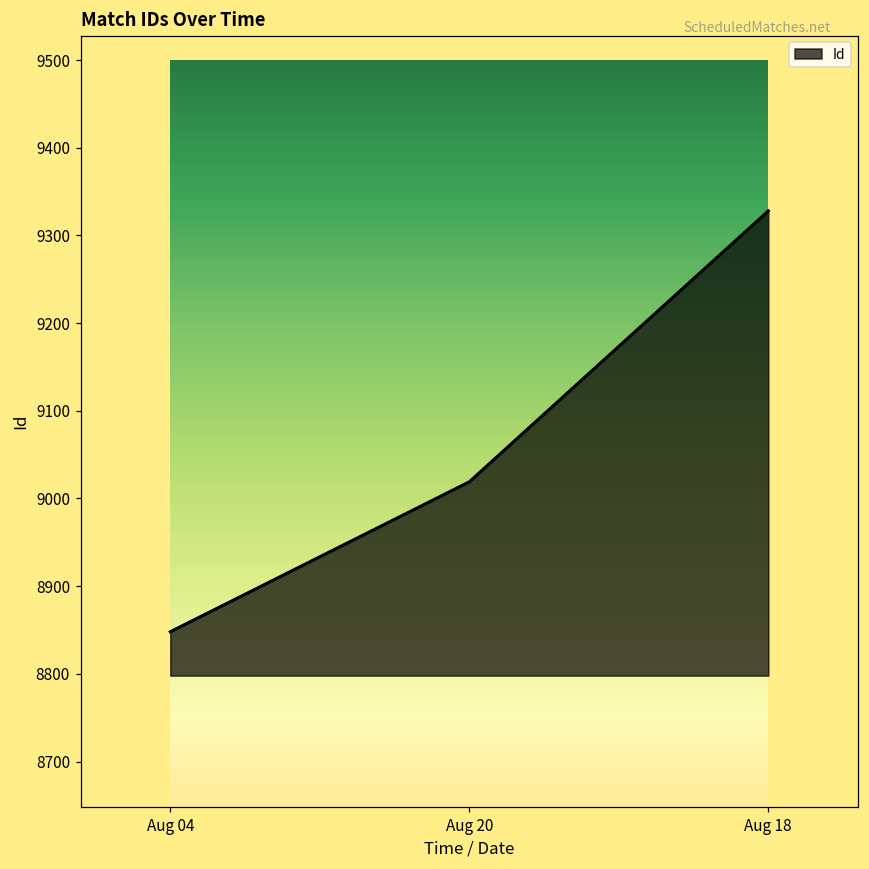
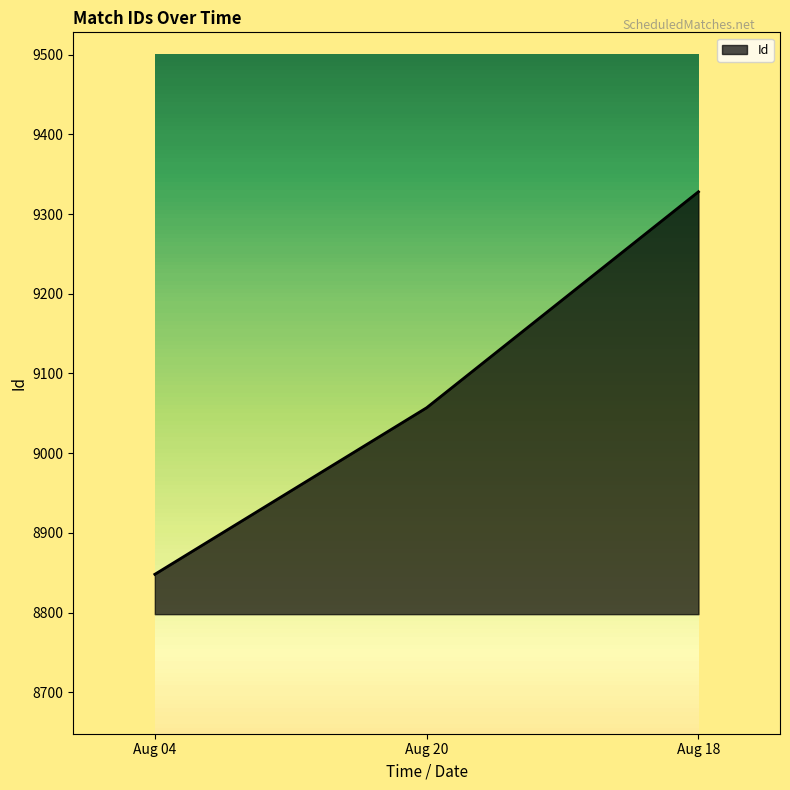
Aug 20: 9020 -> 9060
